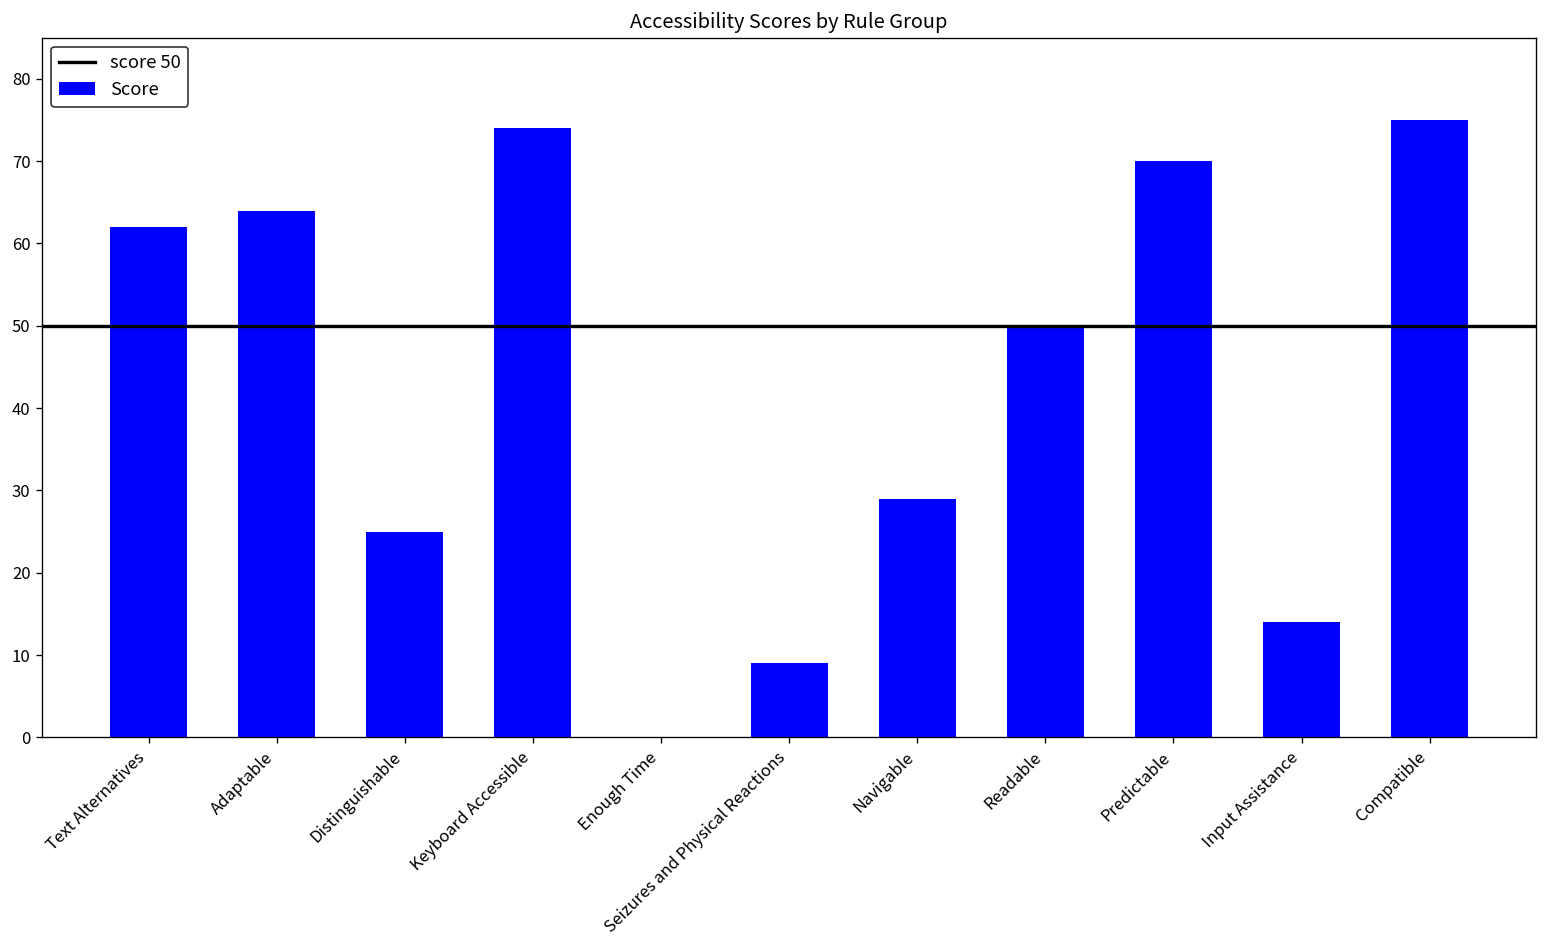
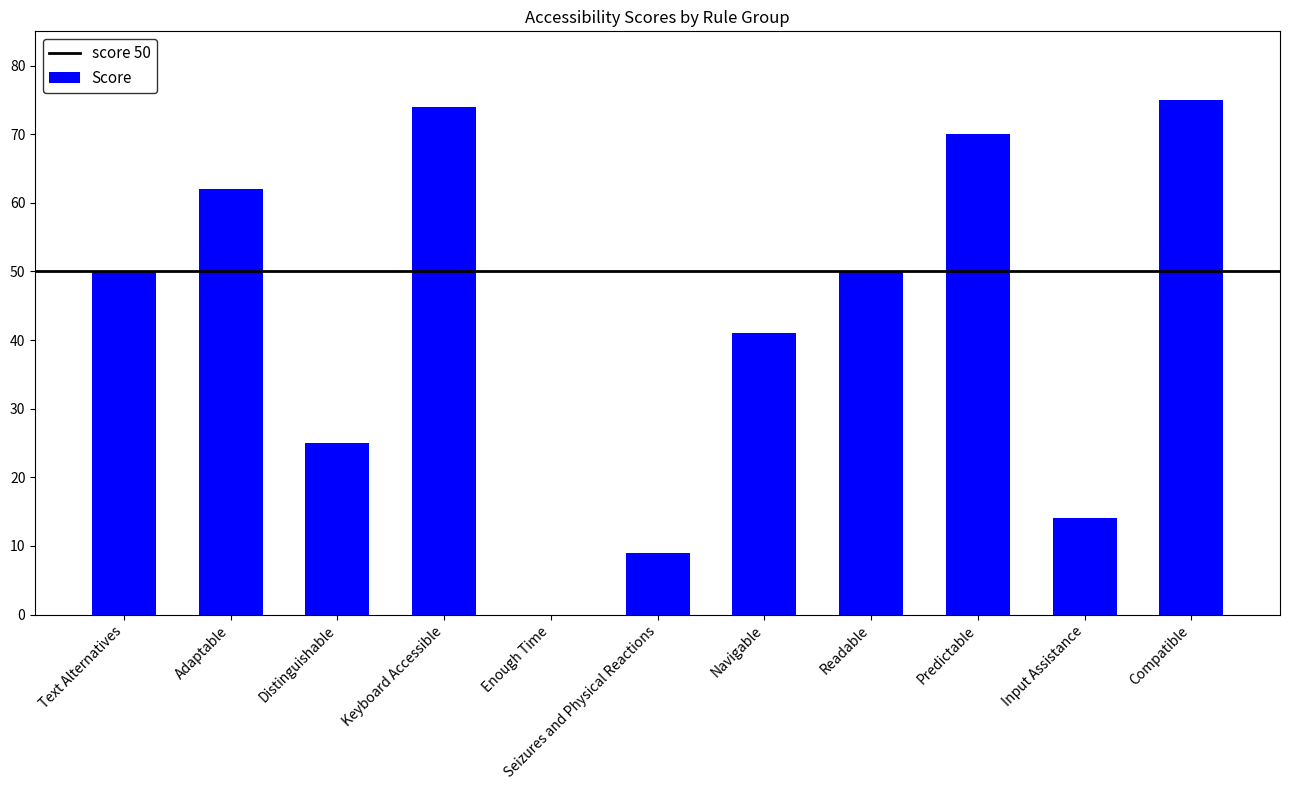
Text Alternatives: 62 -> 50
Adaptable: 64 -> 62
Navigable: 29 -> 41
